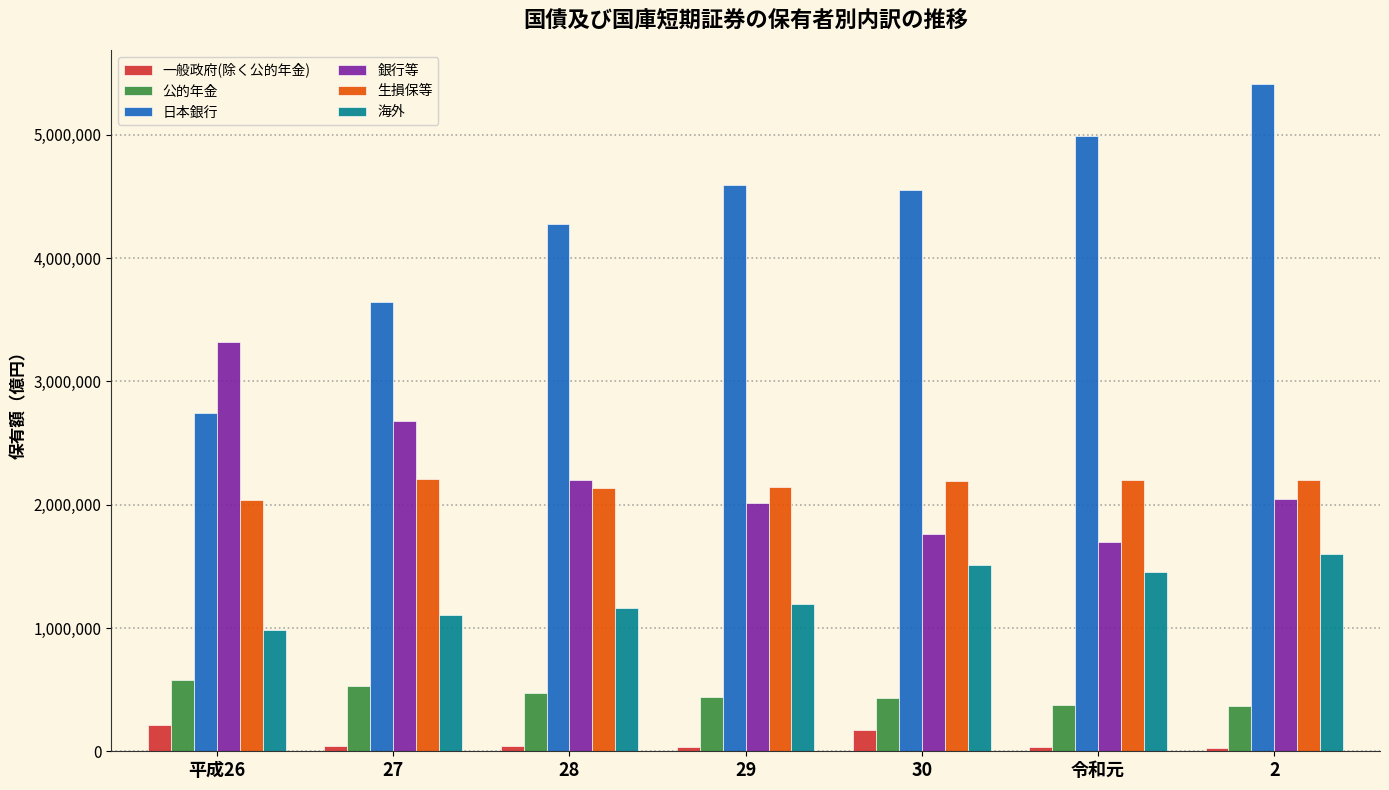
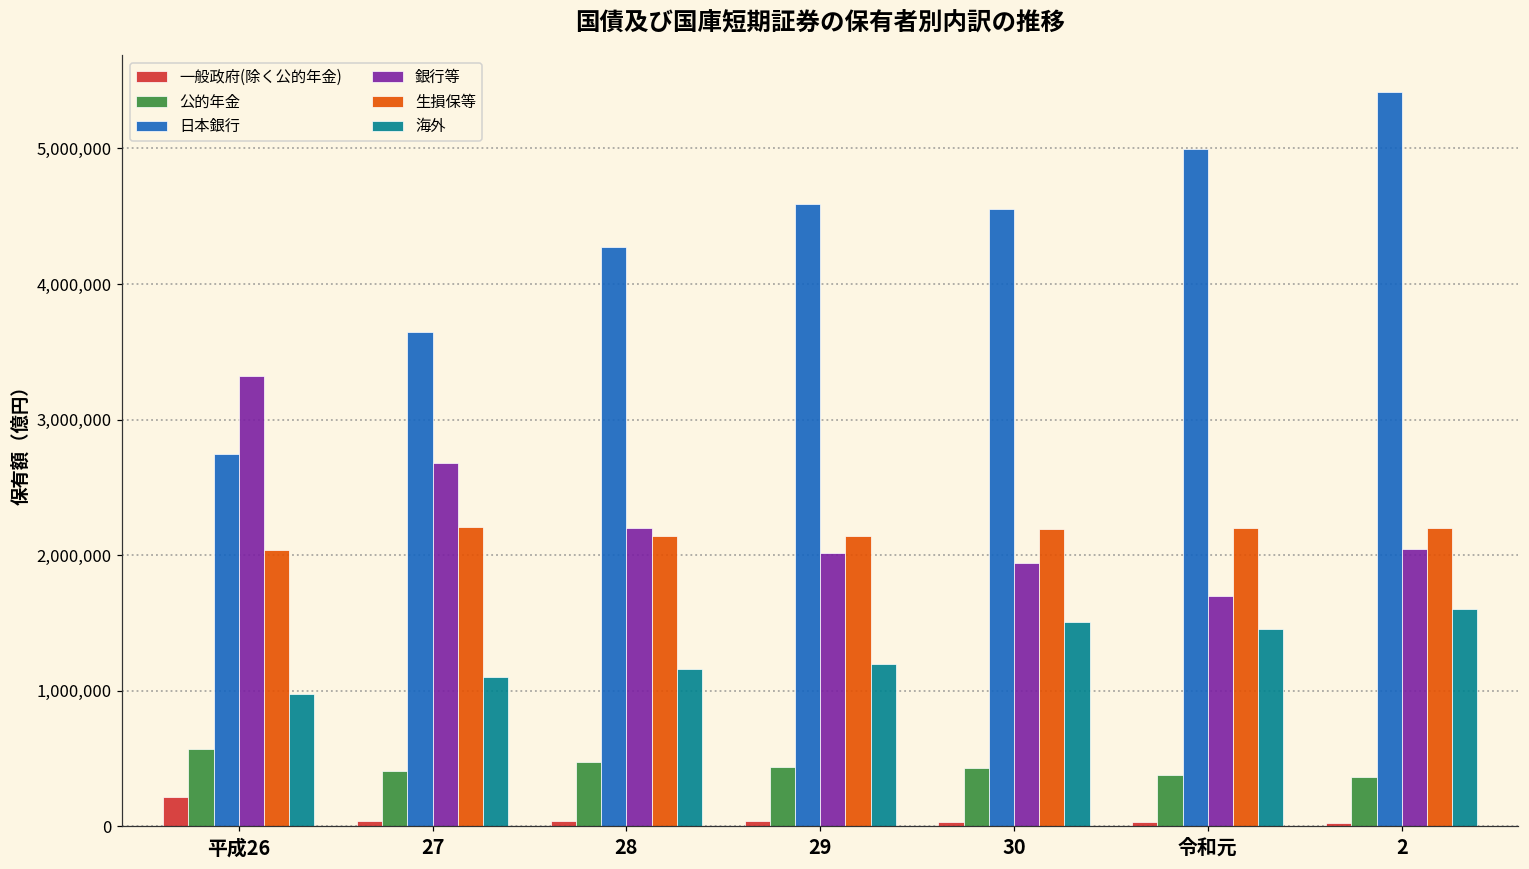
公的年金, 27: 530,000 -> 410,000
一般政府(除く公的年金), 30: 170,000 -> 30,000
銀行等, 30: 1,760,000 -> 1,940,000
